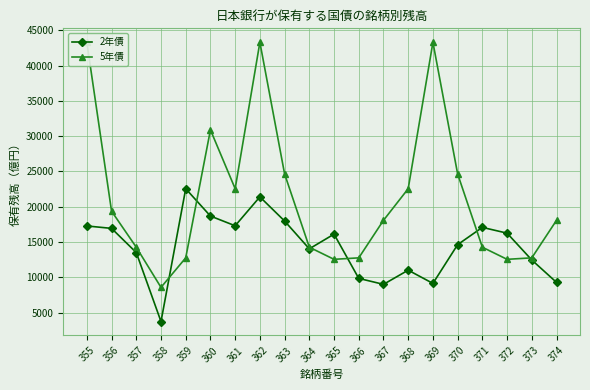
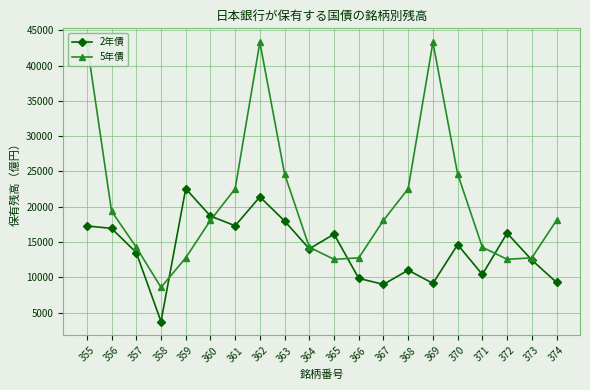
5年債, 360: 31000 -> 18000
2年債, 371: 17000 -> 10000
